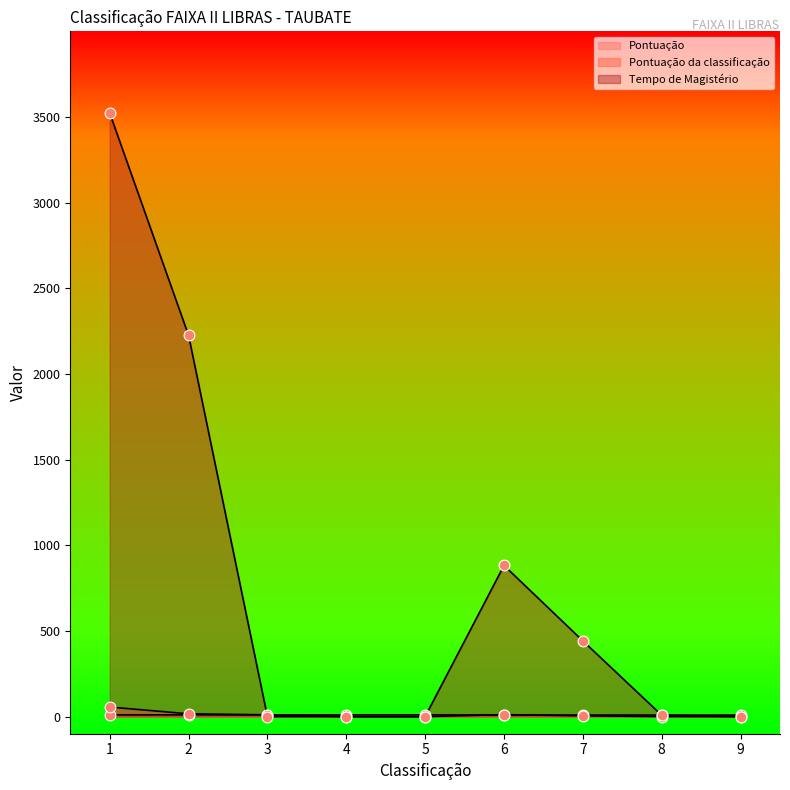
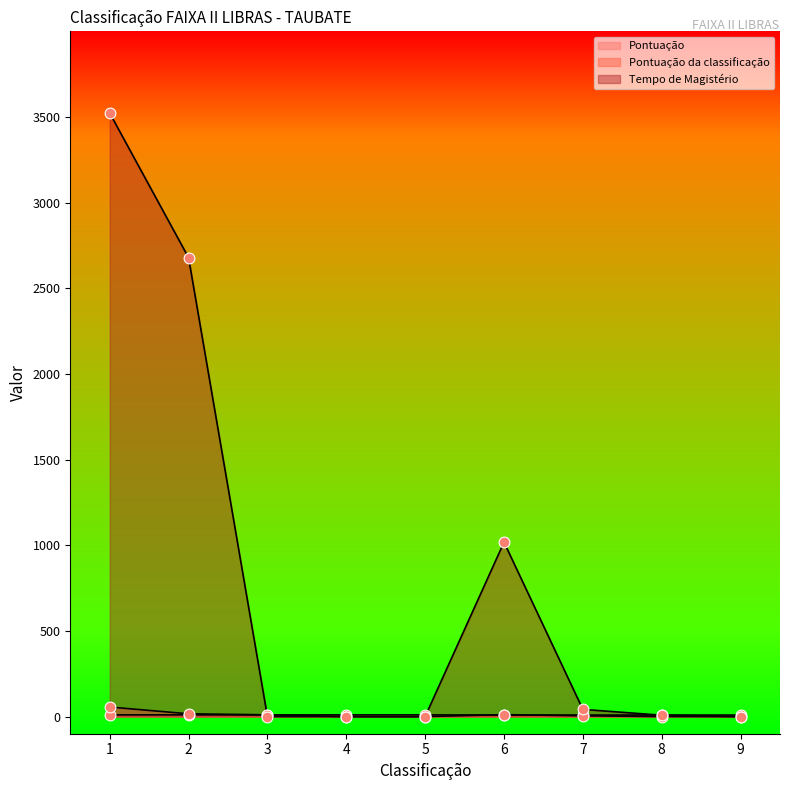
Tempo de Magistério, 2: 2230 -> 2680
Tempo de Magistério, 6: 880 -> 1020
Tempo de Magistério, 7: 440 -> 40
